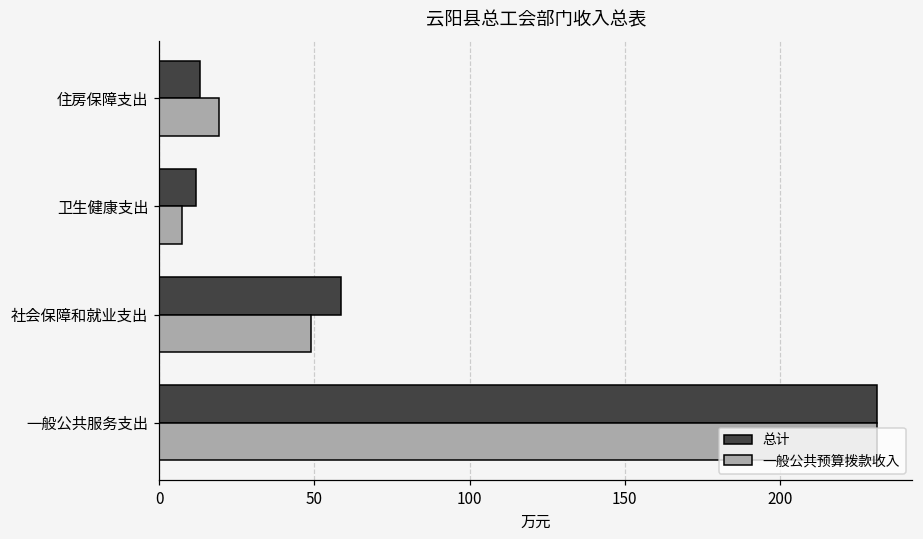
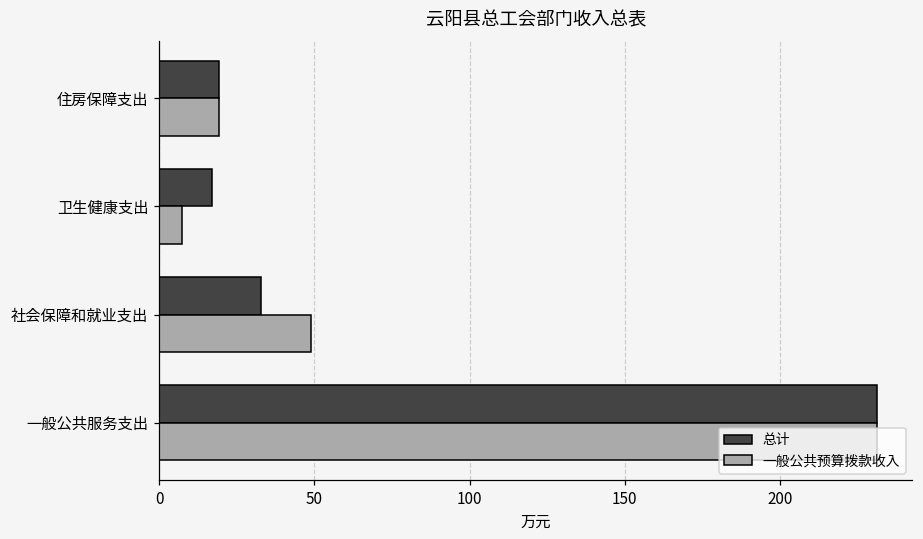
总计, 住房保障支出: 13 -> 19
总计, 卫生健康支出: 12 -> 17
总计, 社会保障和就业支出: 59 -> 33
